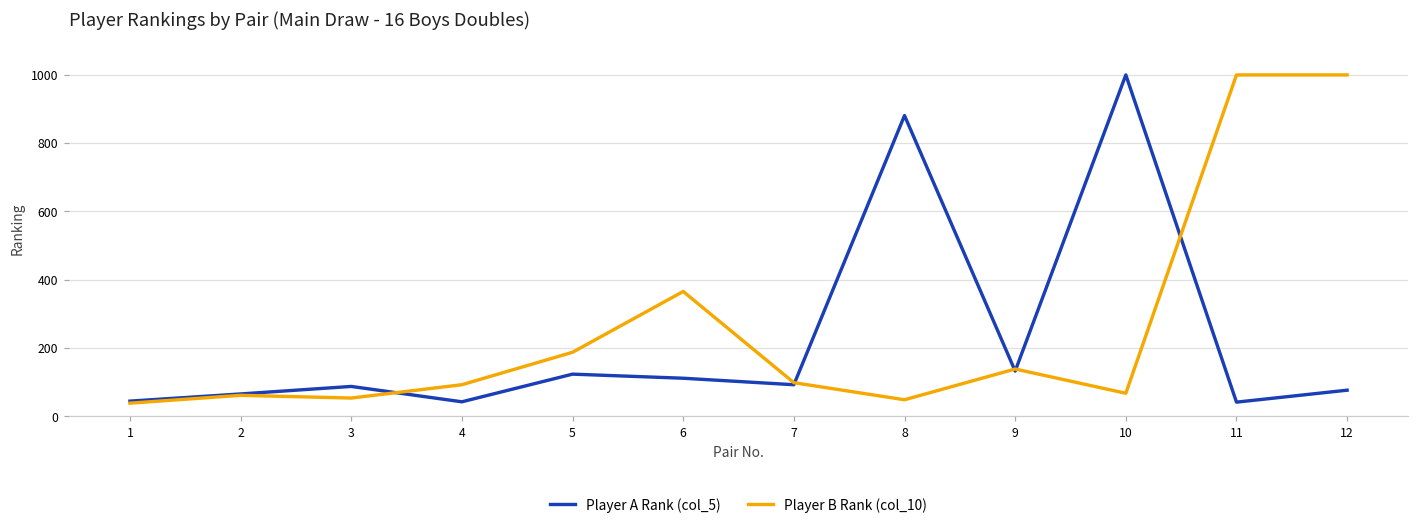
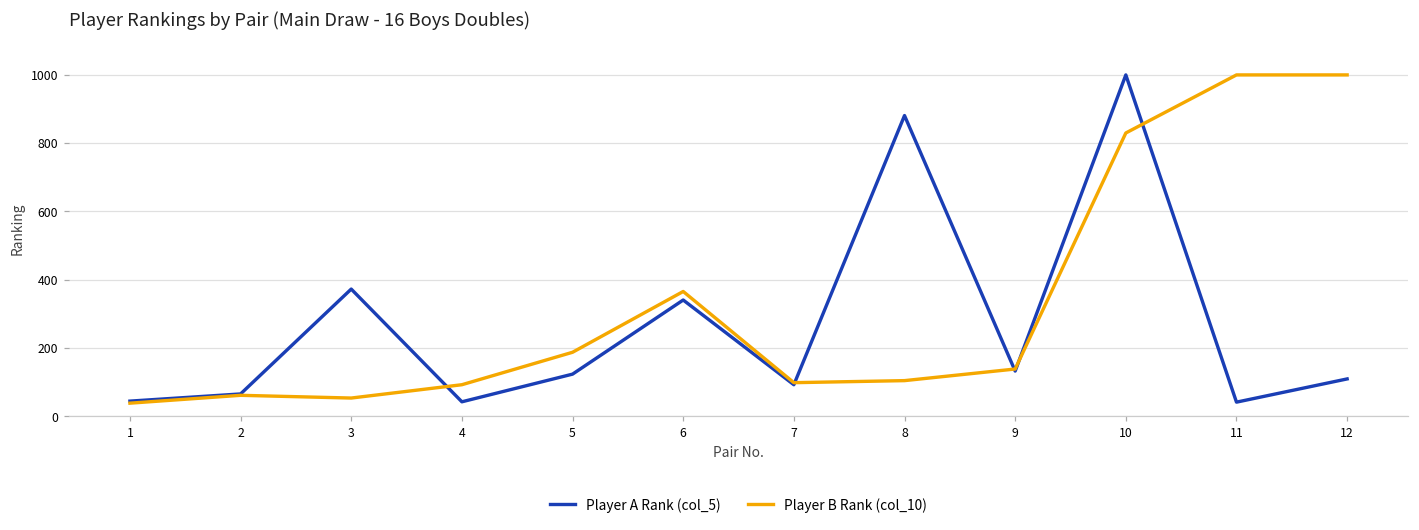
Player A Rank (col_5), 3: 90 -> 370
Player A Rank (col_5), 6: 110 -> 340
Player B Rank (col_10), 8: 50 -> 100
Player B Rank (col_10), 10: 70 -> 830
Player A Rank (col_5), 12: 80 -> 110
